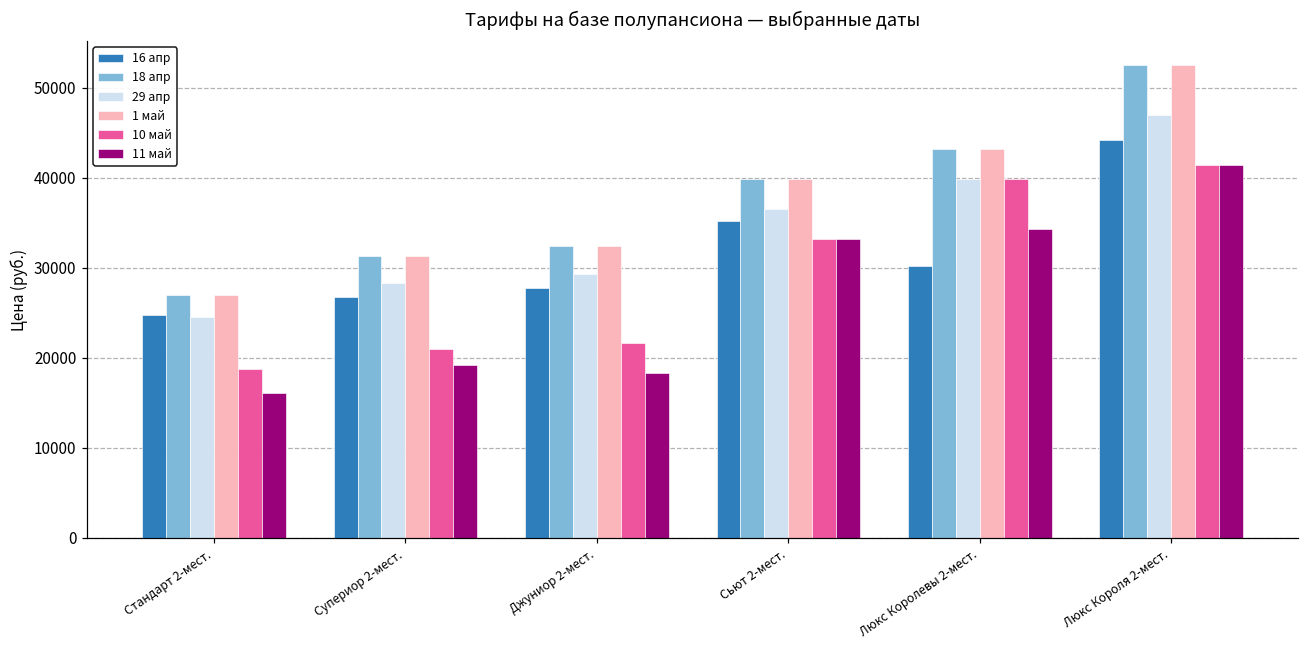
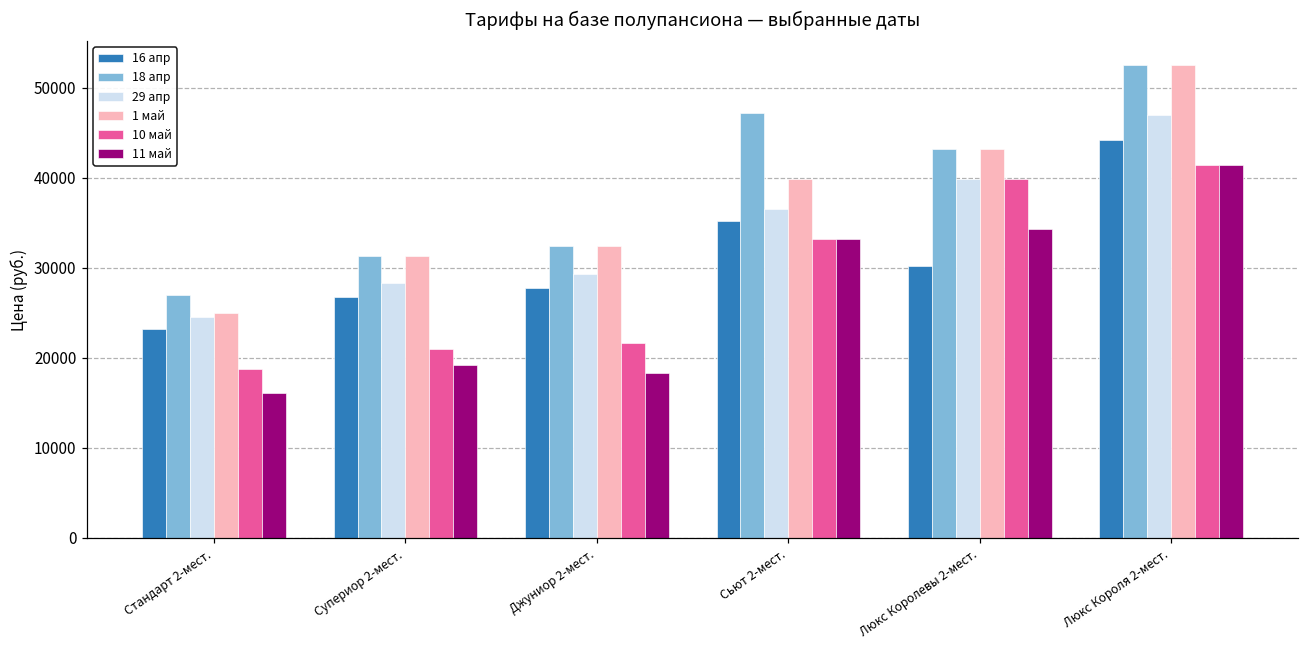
16 апр, Стандарт 2-мест.: 25000 -> 23000
1 май, Стандарт 2-мест.: 27000 -> 25000
18 апр, Сьют 2-мест.: 40000 -> 47000
